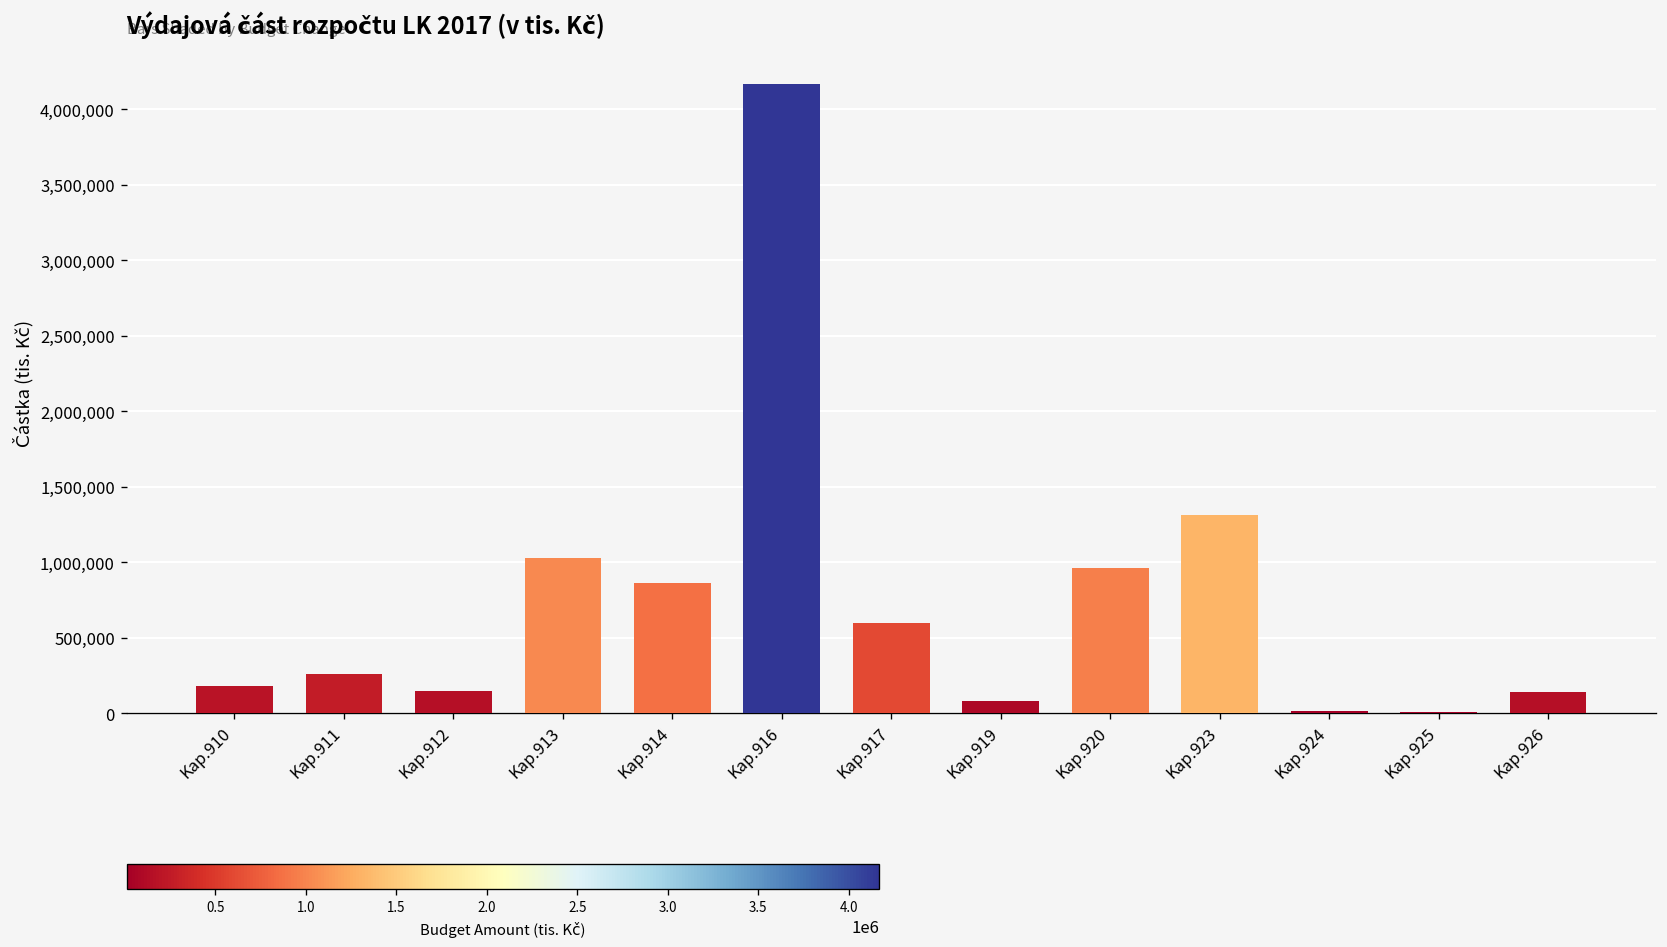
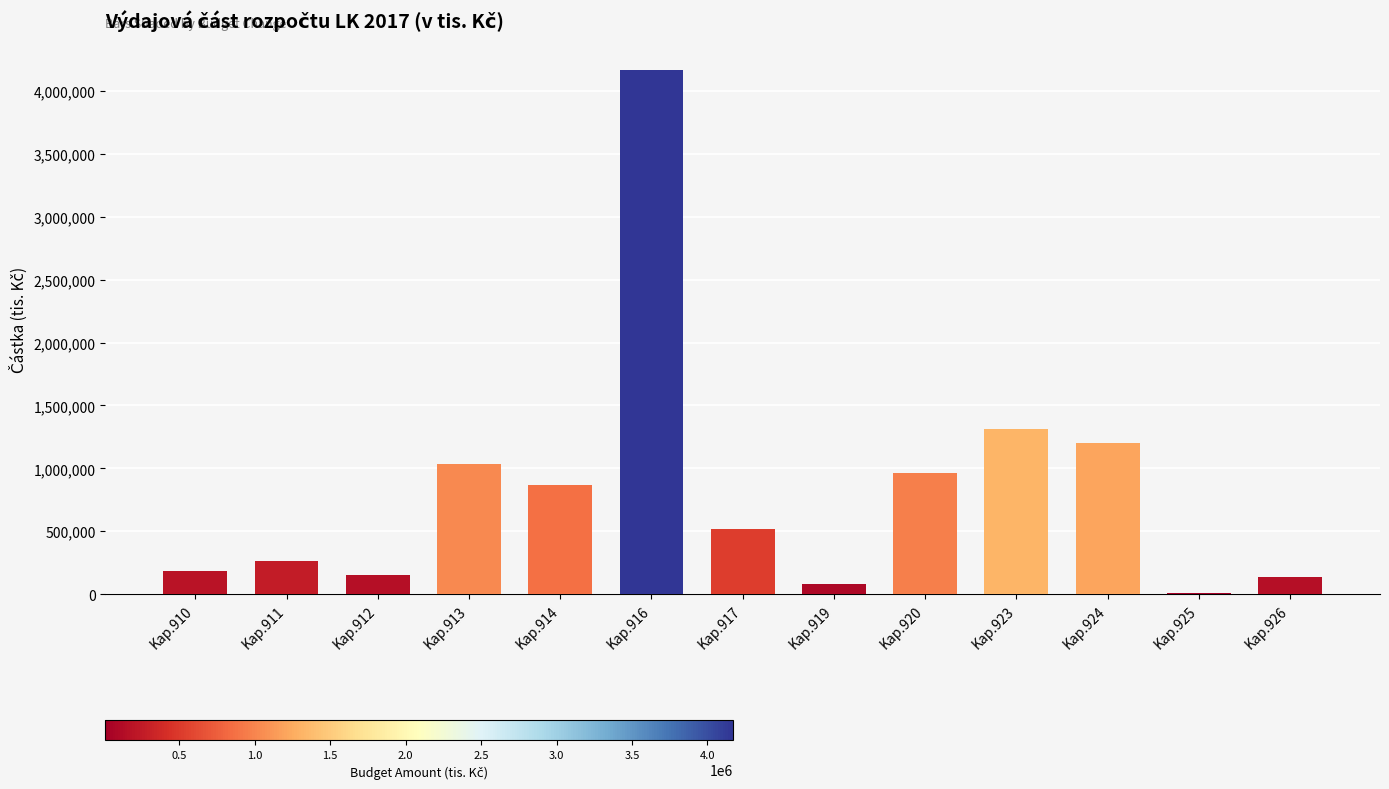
Kap.917: 600,000 -> 520,000
Kap.924: 20,000 -> 1,200,000
